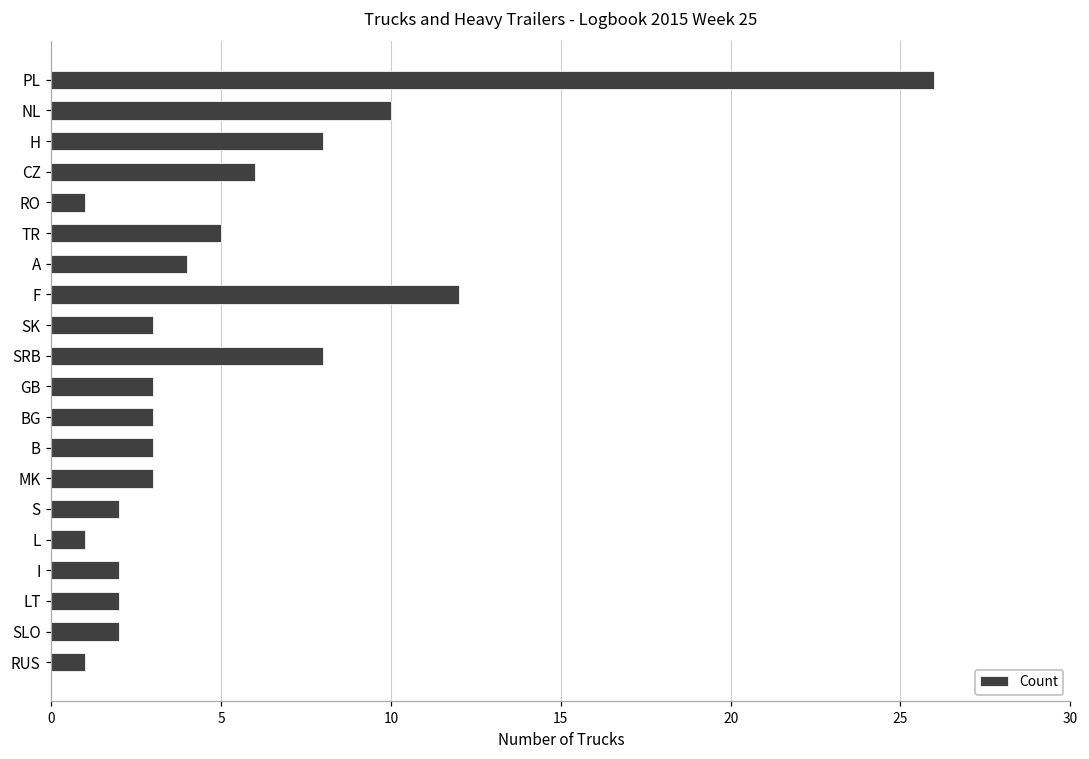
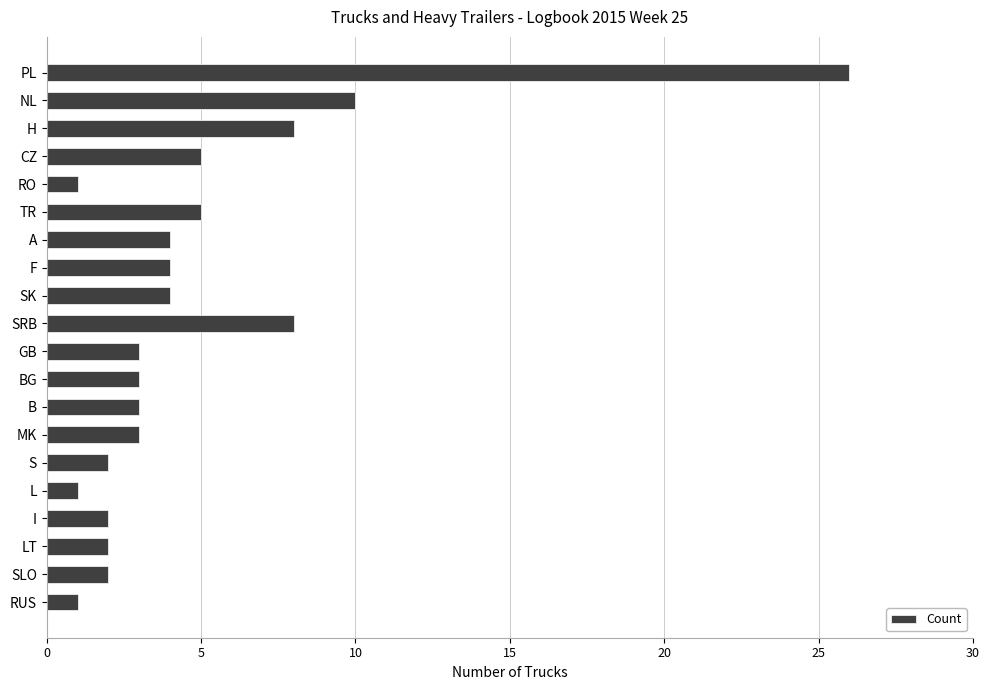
CZ: 6 -> 5
F: 12 -> 4
SK: 3 -> 4
